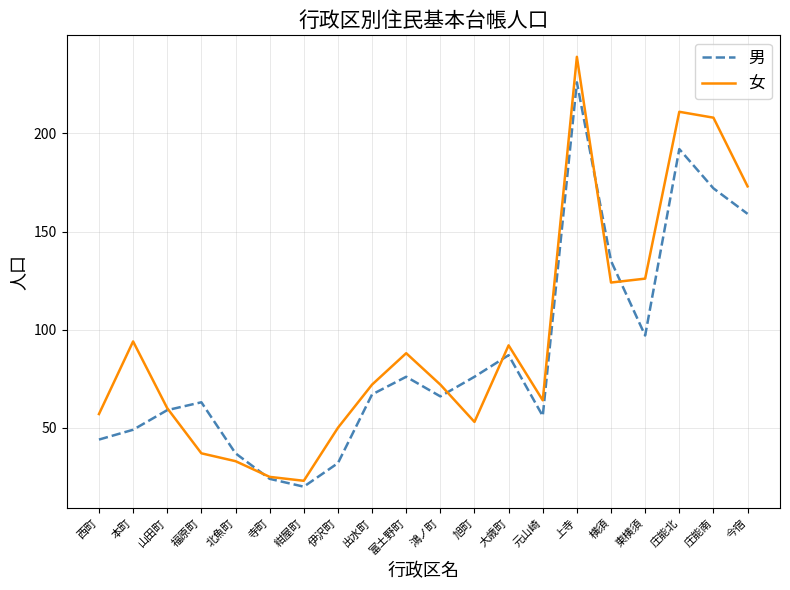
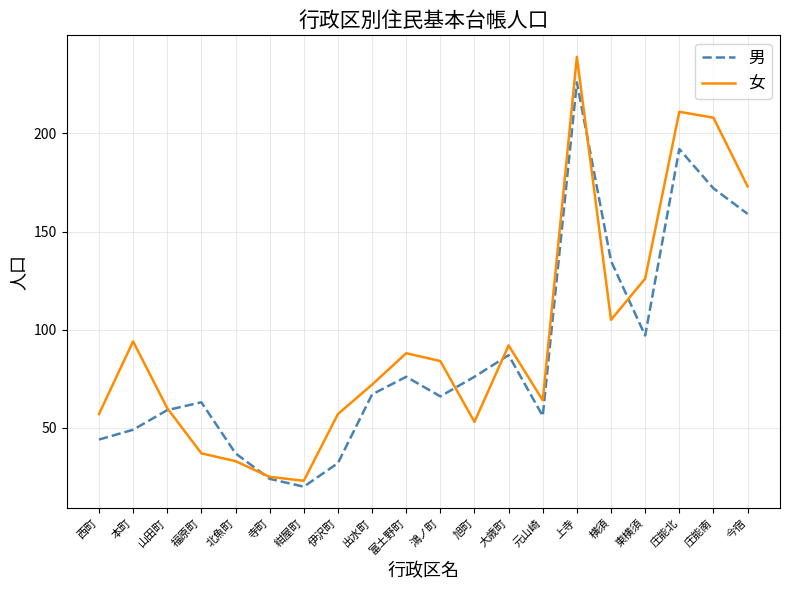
女, 伊沢町: 50 -> 57
女, 鴻ノ町: 72 -> 84
女, 横須: 124 -> 105
